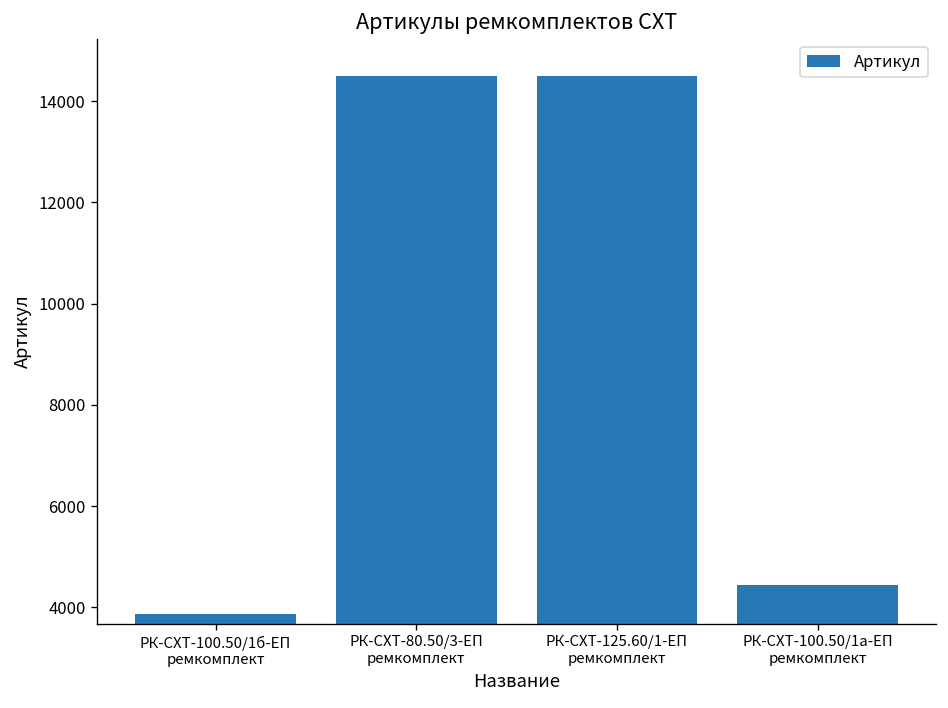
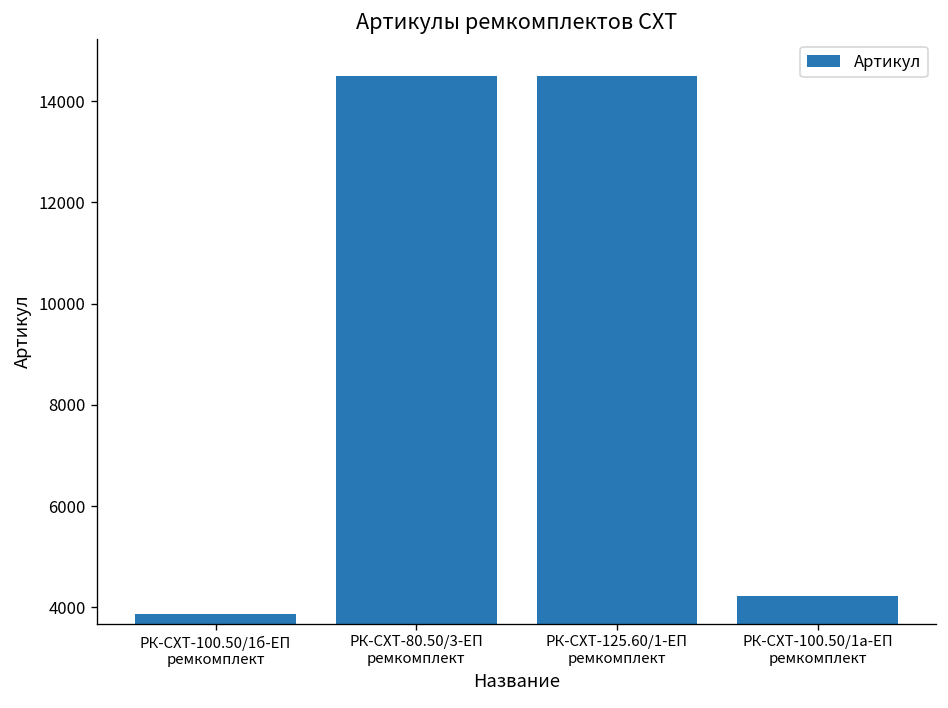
РК-СХТ-100.50/1а-ЕП ремкомплект: 4400 -> 4200
